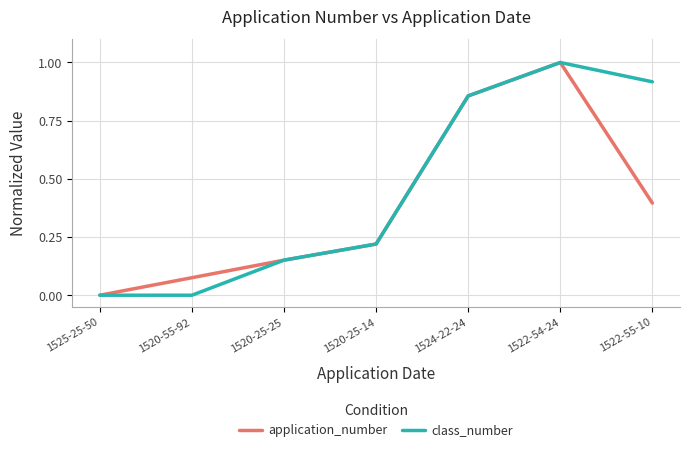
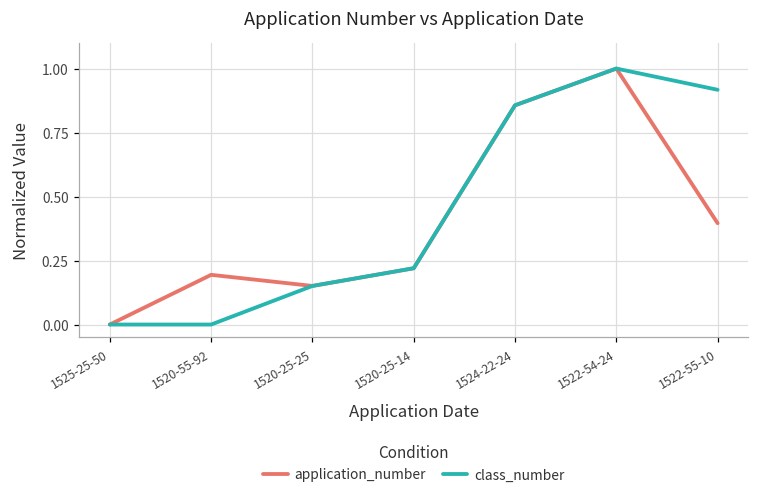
application_number, 1520-55-92: 0.08 -> 0.19
